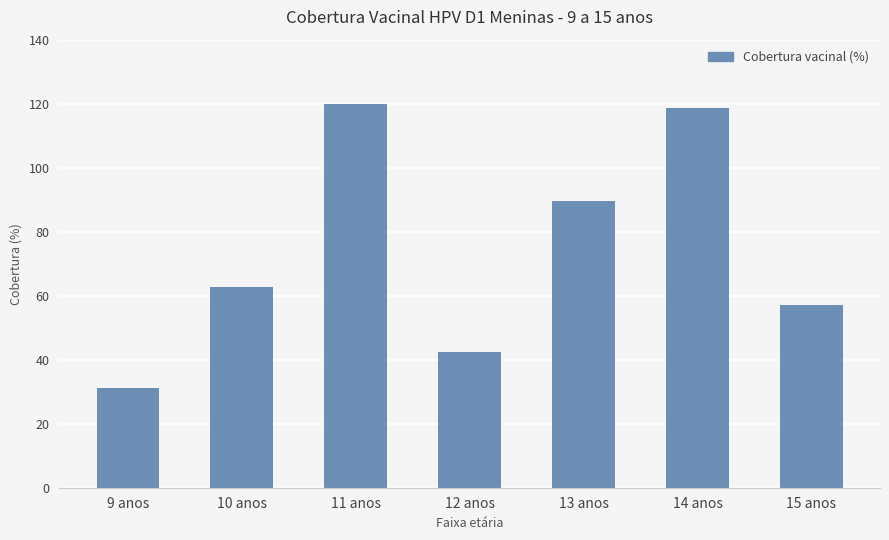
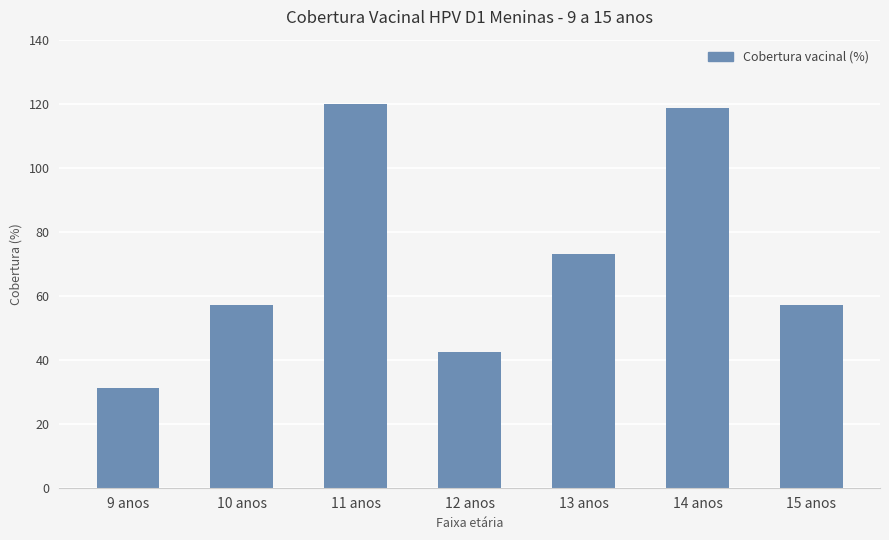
10 anos: 63 -> 57
13 anos: 89 -> 73
